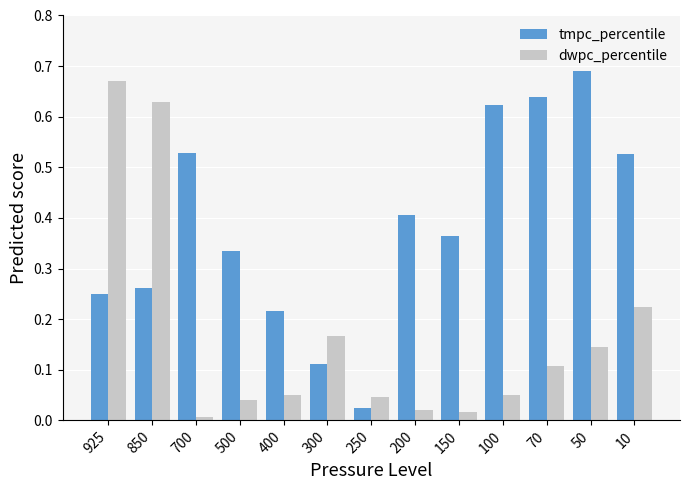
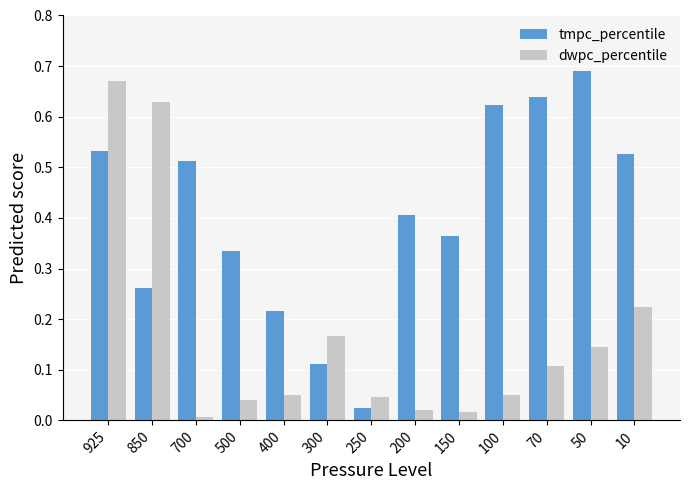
tmpc_percentile, 925: 0.25 -> 0.53
tmpc_percentile, 700: 0.53 -> 0.51
